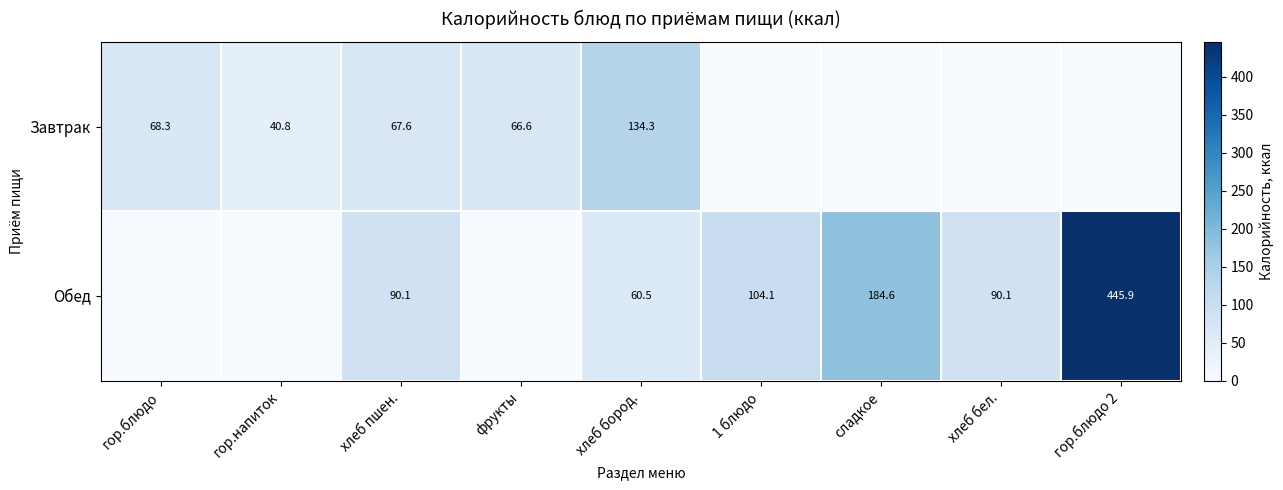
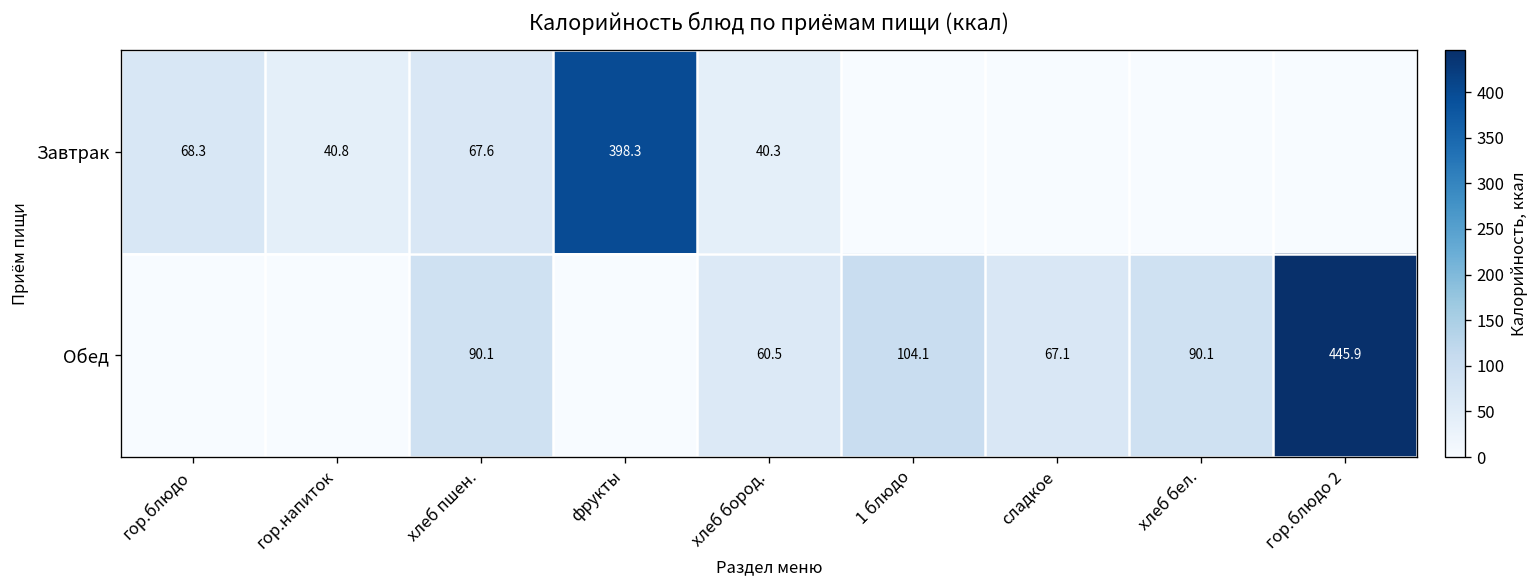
Завтрак, фрукты: 66.6 -> 398.3
Завтрак, хлеб бород.: 134.3 -> 40.3
Обед, сладкое: 184.6 -> 67.1
